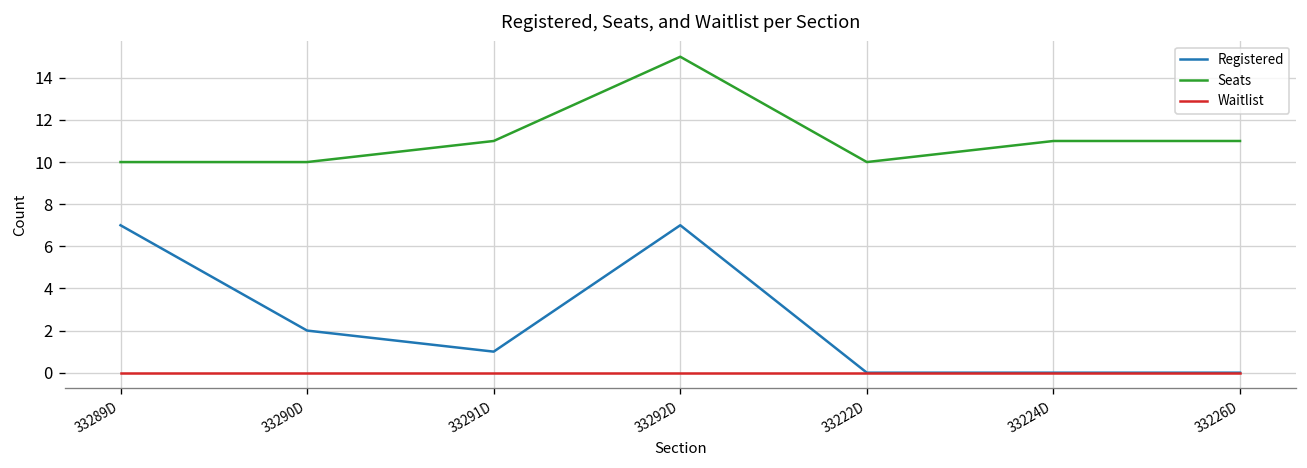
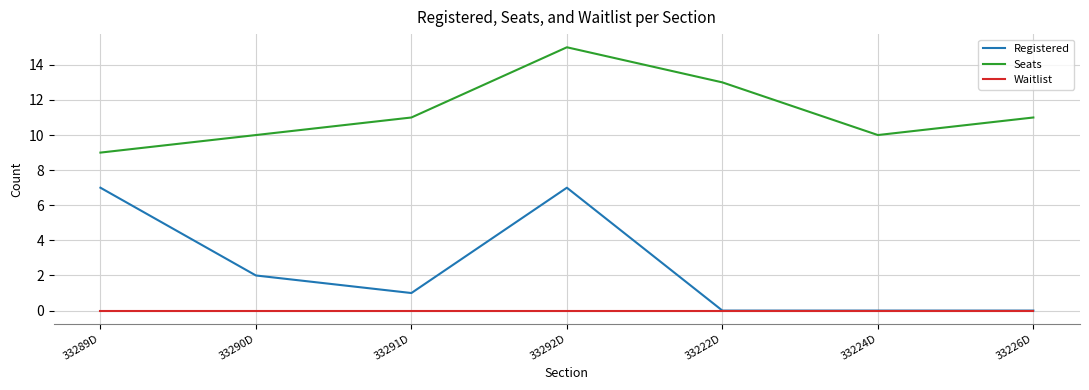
Seats, 33289D: 10 -> 9
Seats, 33222D: 10 -> 13
Seats, 33224D: 11 -> 10
